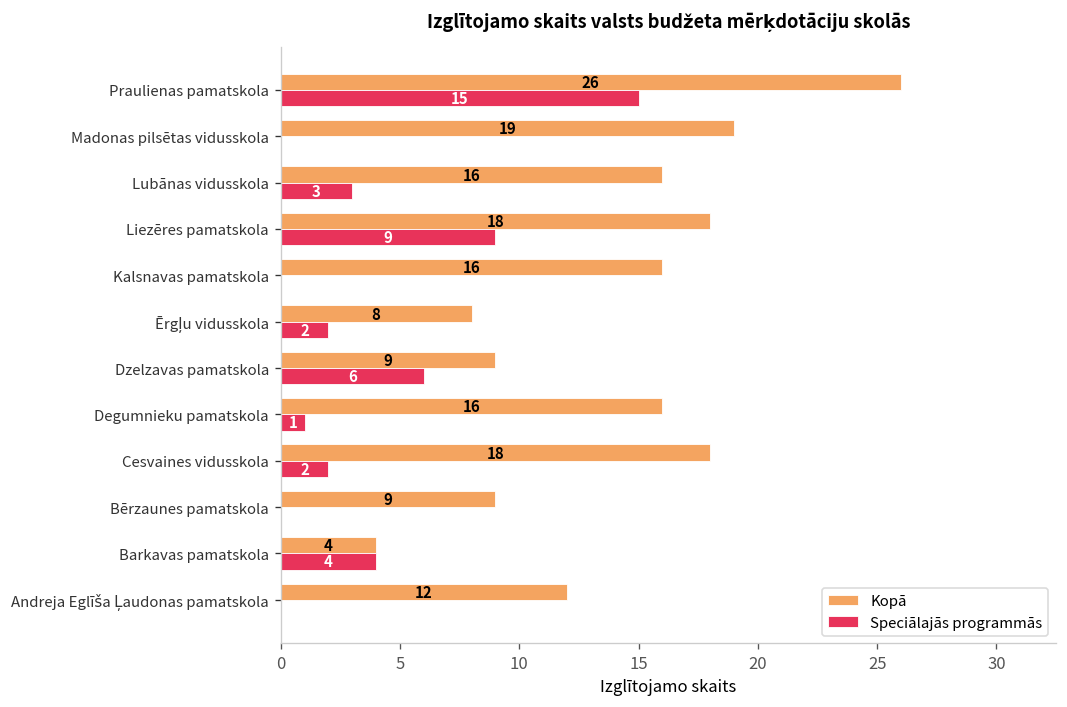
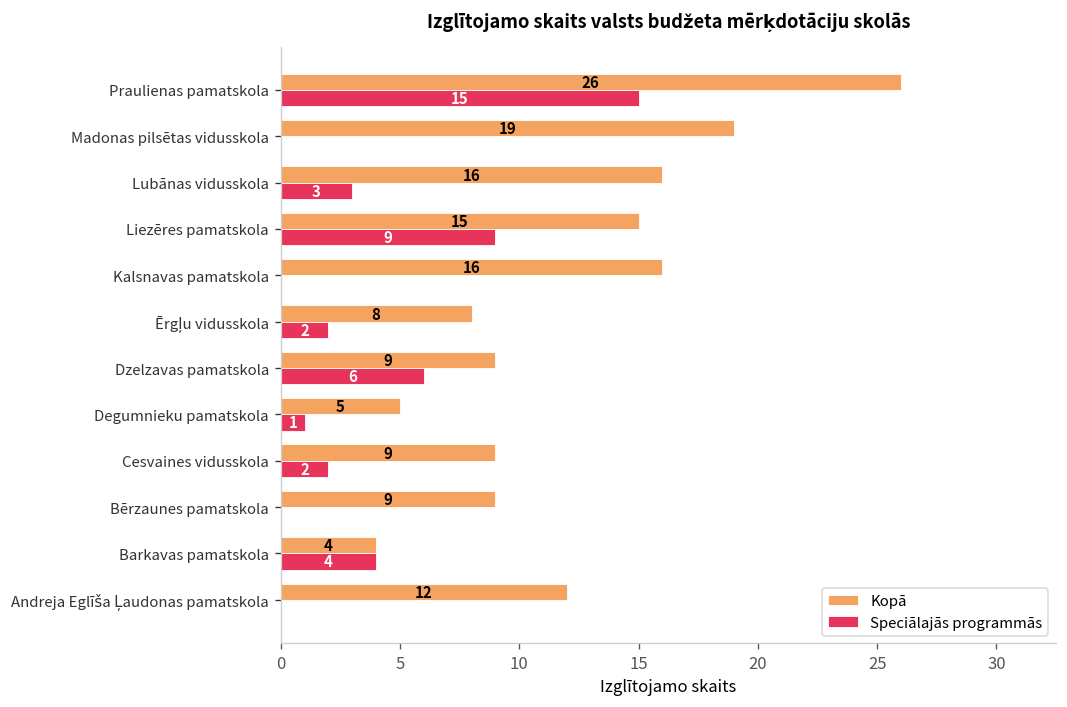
Kopā, Liezēres pamatskola: 18 -> 15
Kopā, Degumnieku pamatskola: 16 -> 5
Kopā, Cesvaines vidusskola: 18 -> 9
